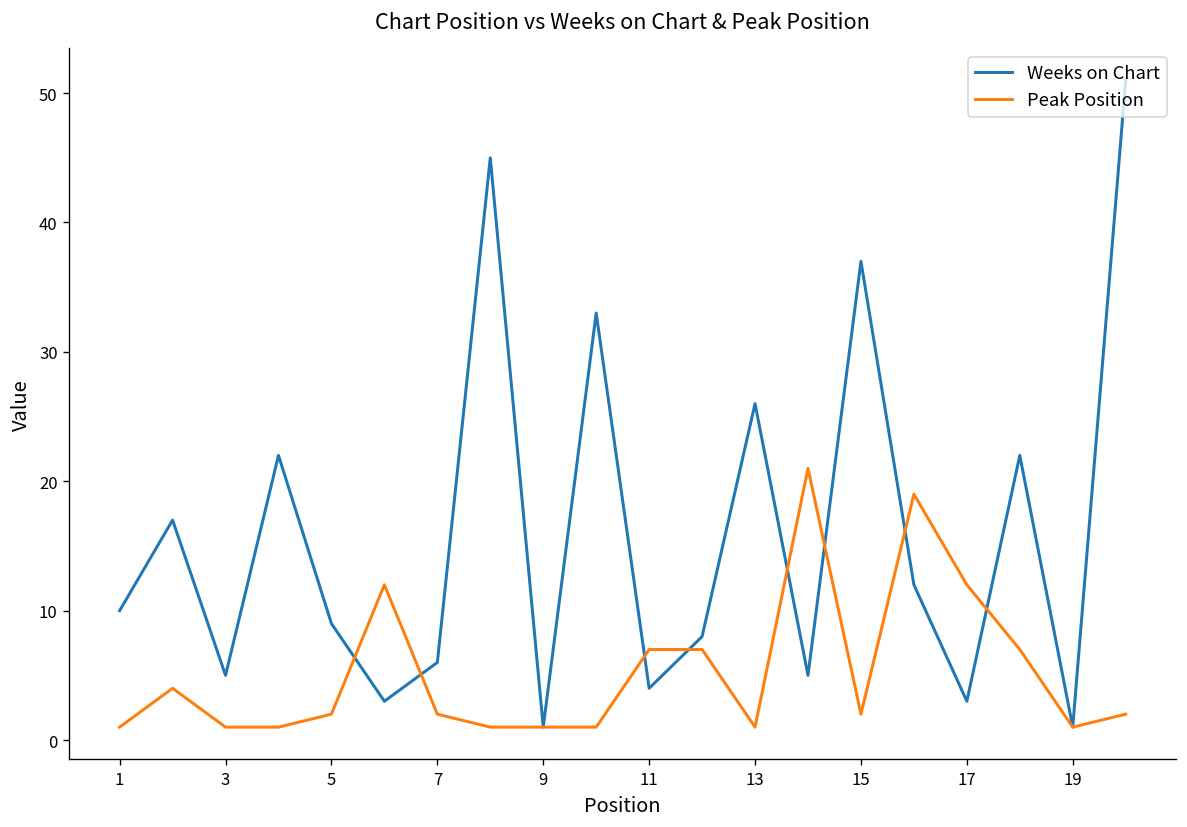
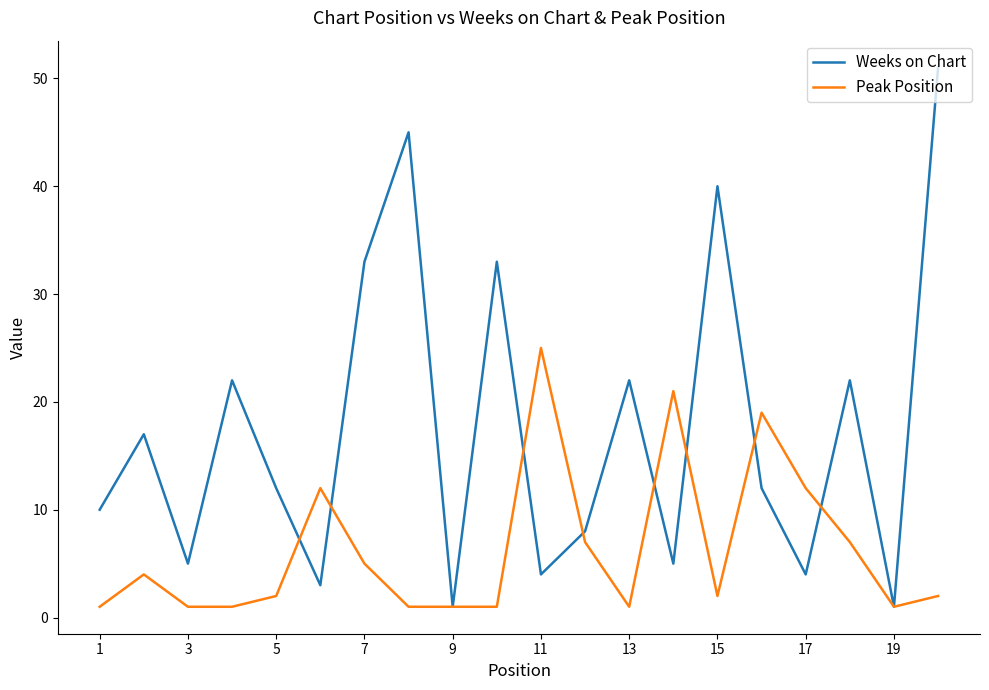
Weeks on Chart, 5: 9 -> 12
Weeks on Chart, 7: 6 -> 33
Peak Position, 7: 2 -> 5
Peak Position, 11: 7 -> 25
Weeks on Chart, 13: 26 -> 22
Weeks on Chart, 15: 37 -> 40
Weeks on Chart, 17: 3 -> 4
